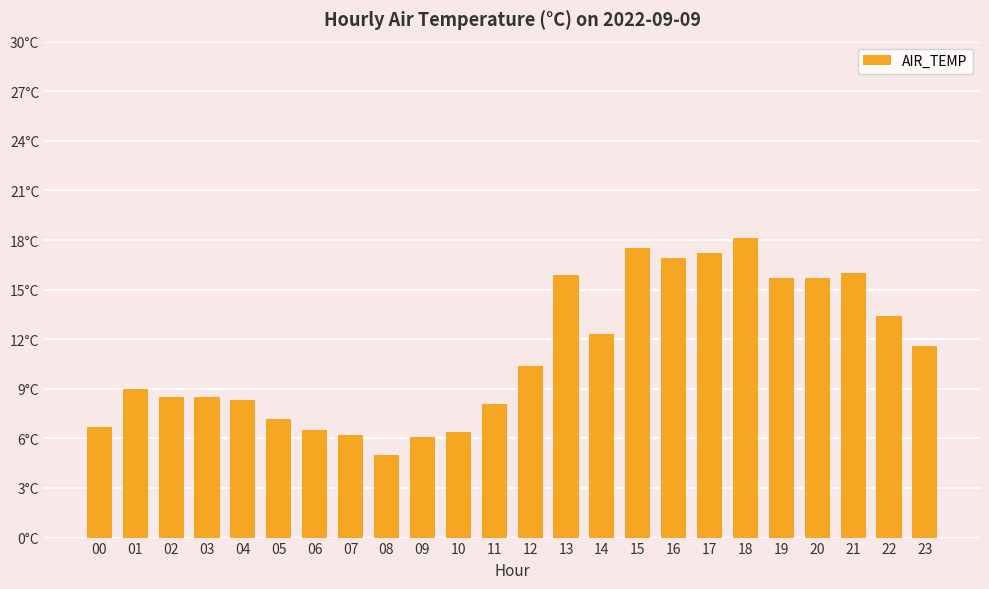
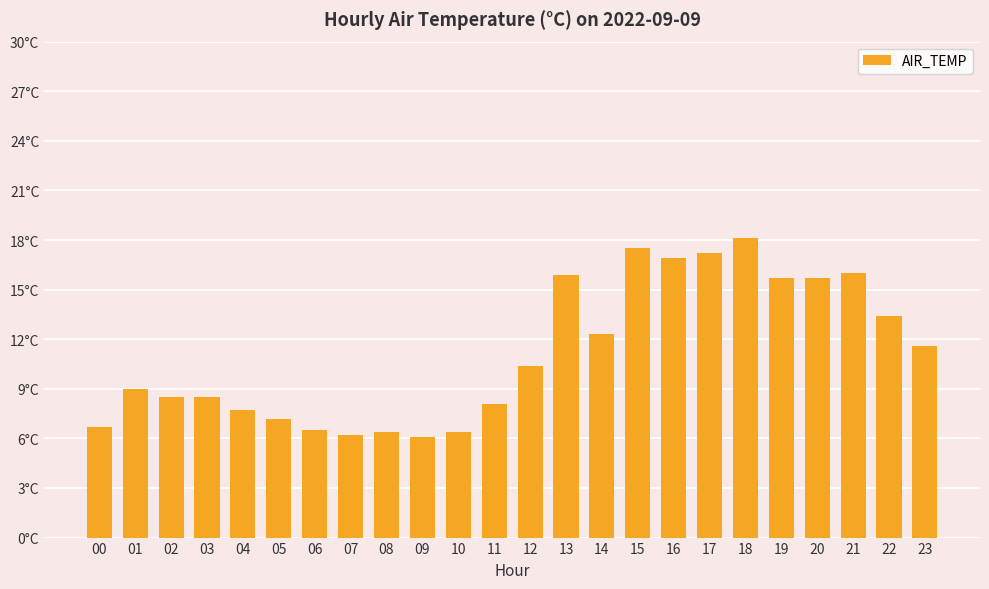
04: 8.3°C -> 7.7°C
08: 5.0°C -> 6.4°C
